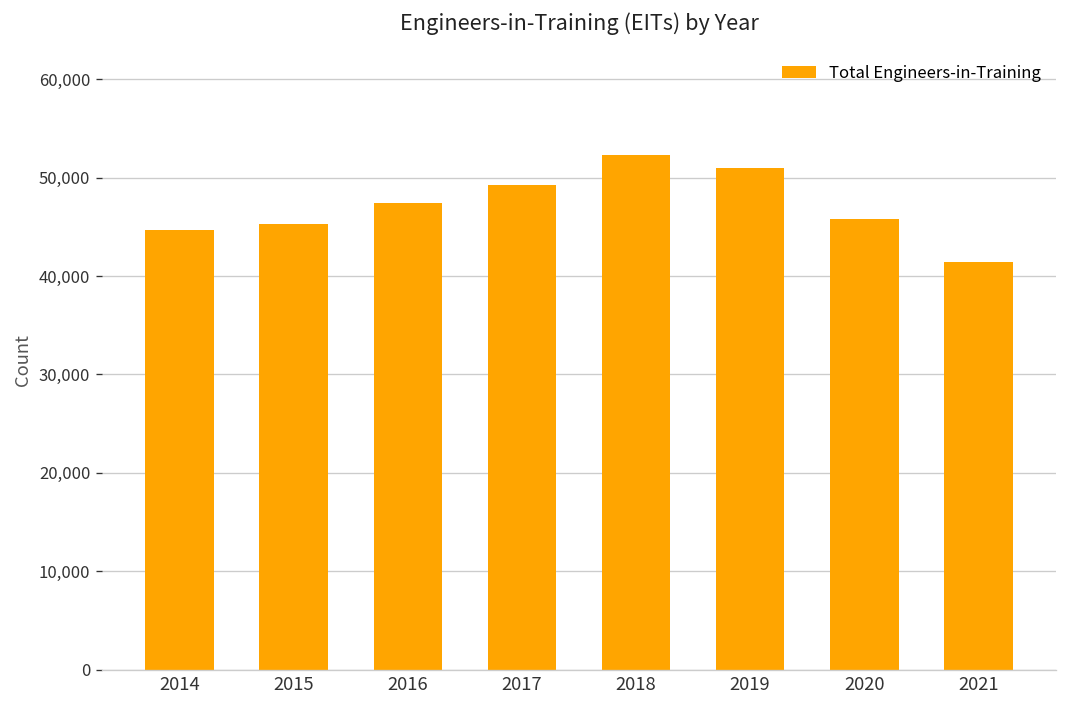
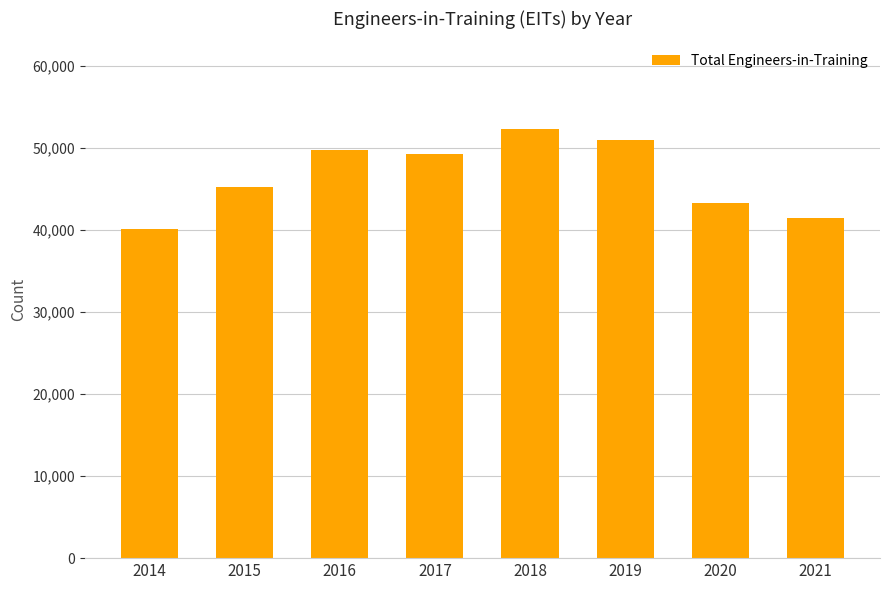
2014: 45,000 -> 40,000
2016: 47,000 -> 50,000
2020: 46,000 -> 43,000
